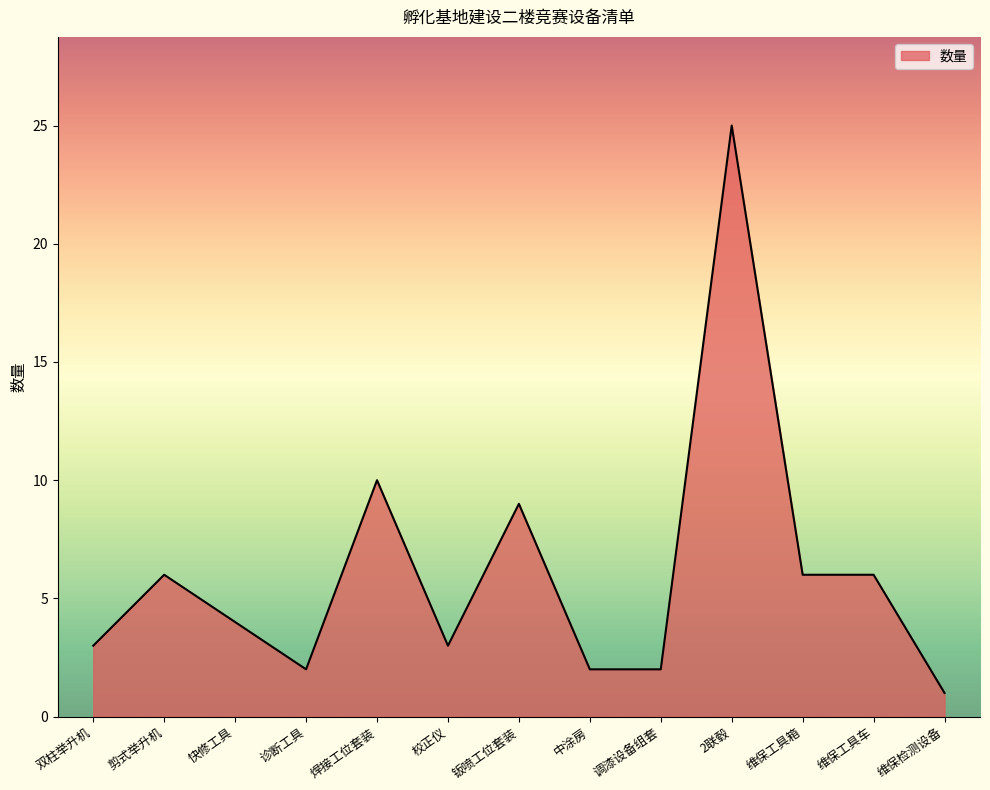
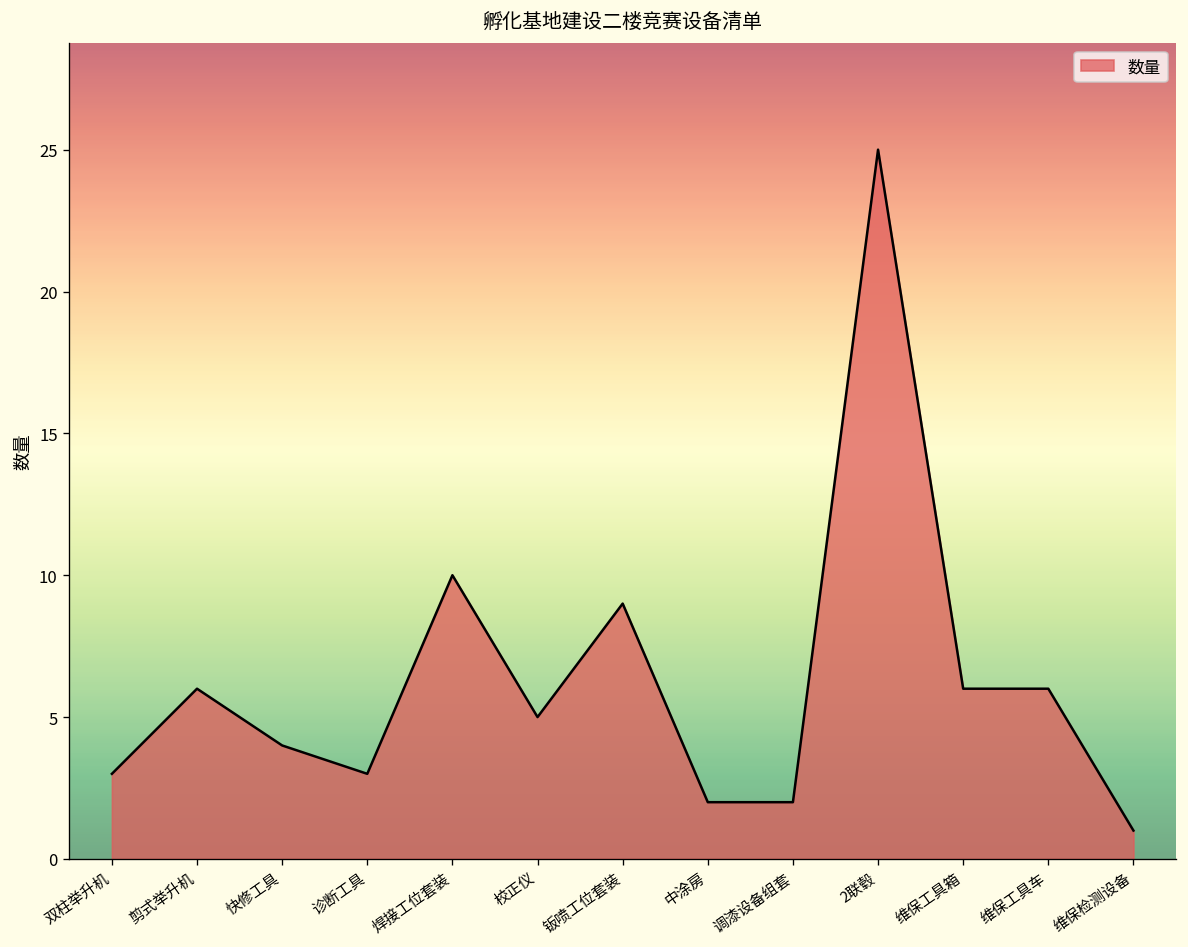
诊断工具: 2 -> 3
校正仪: 3 -> 5
